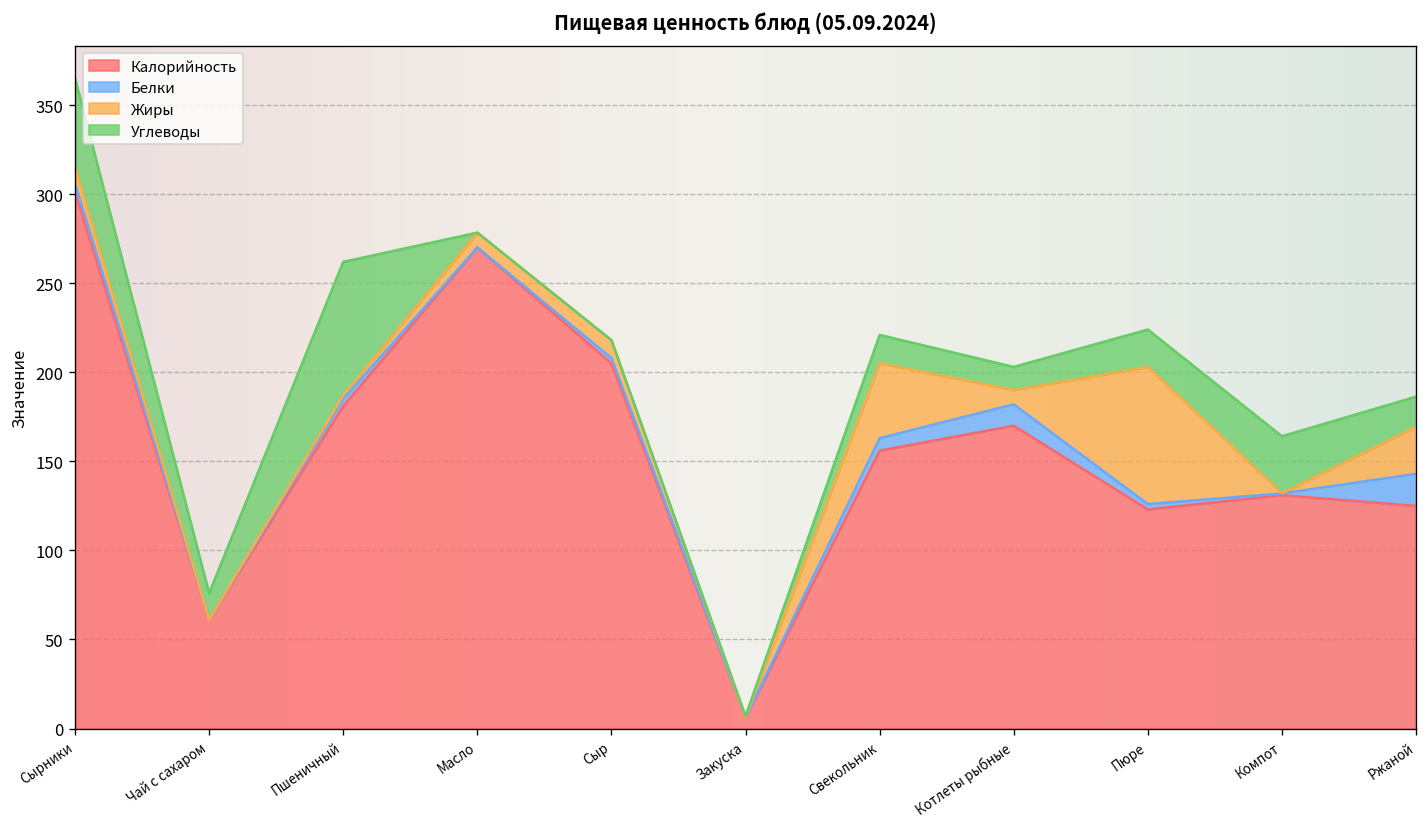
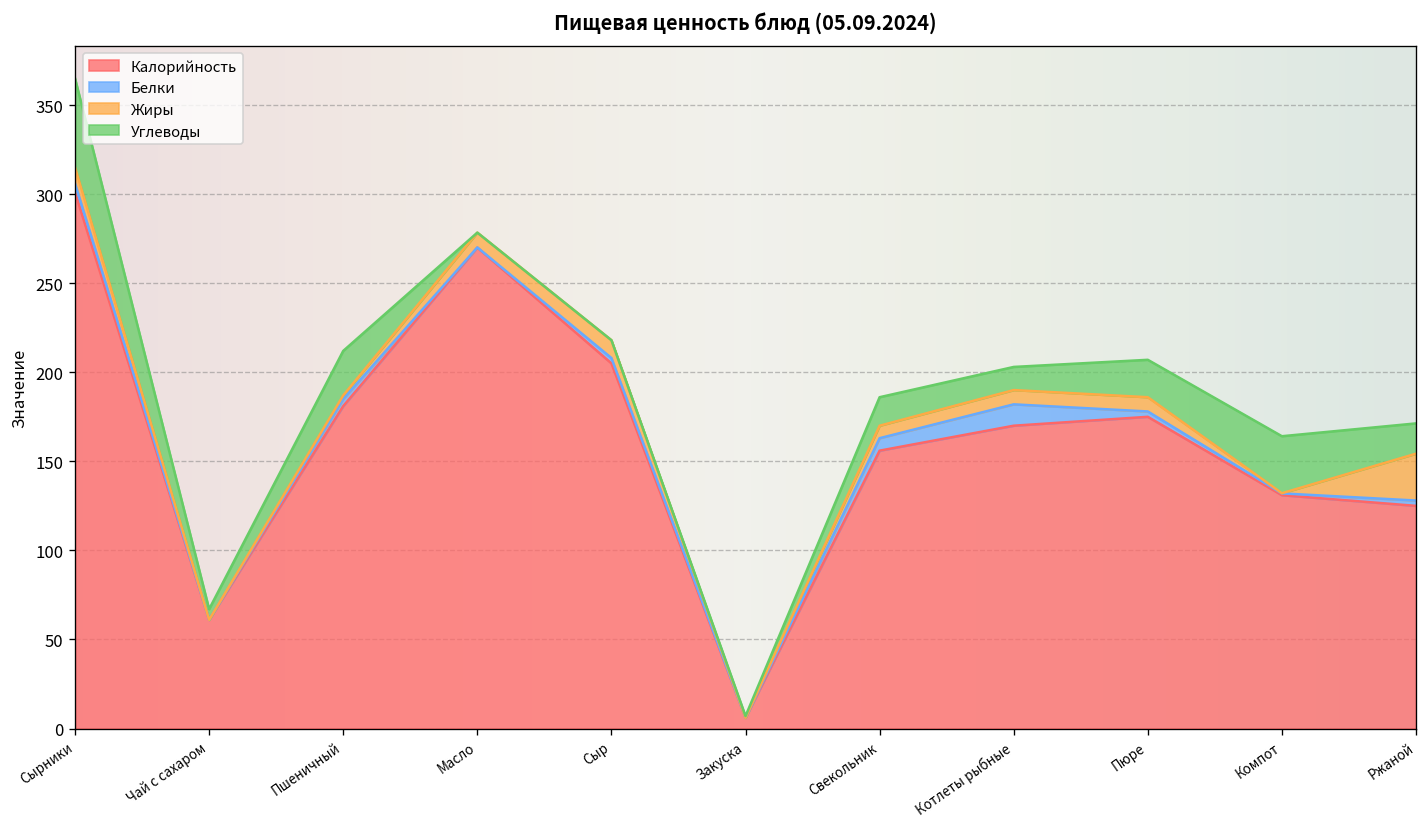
Углеводы, Чай с сахаром: 15 -> 6
Углеводы, Пшеничный: 75 -> 25
Жиры, Свекольник: 42 -> 7
Калорийность, Пюре: 123 -> 175
Жиры, Пюре: 77 -> 8
Белки, Ржаной: 18 -> 3
